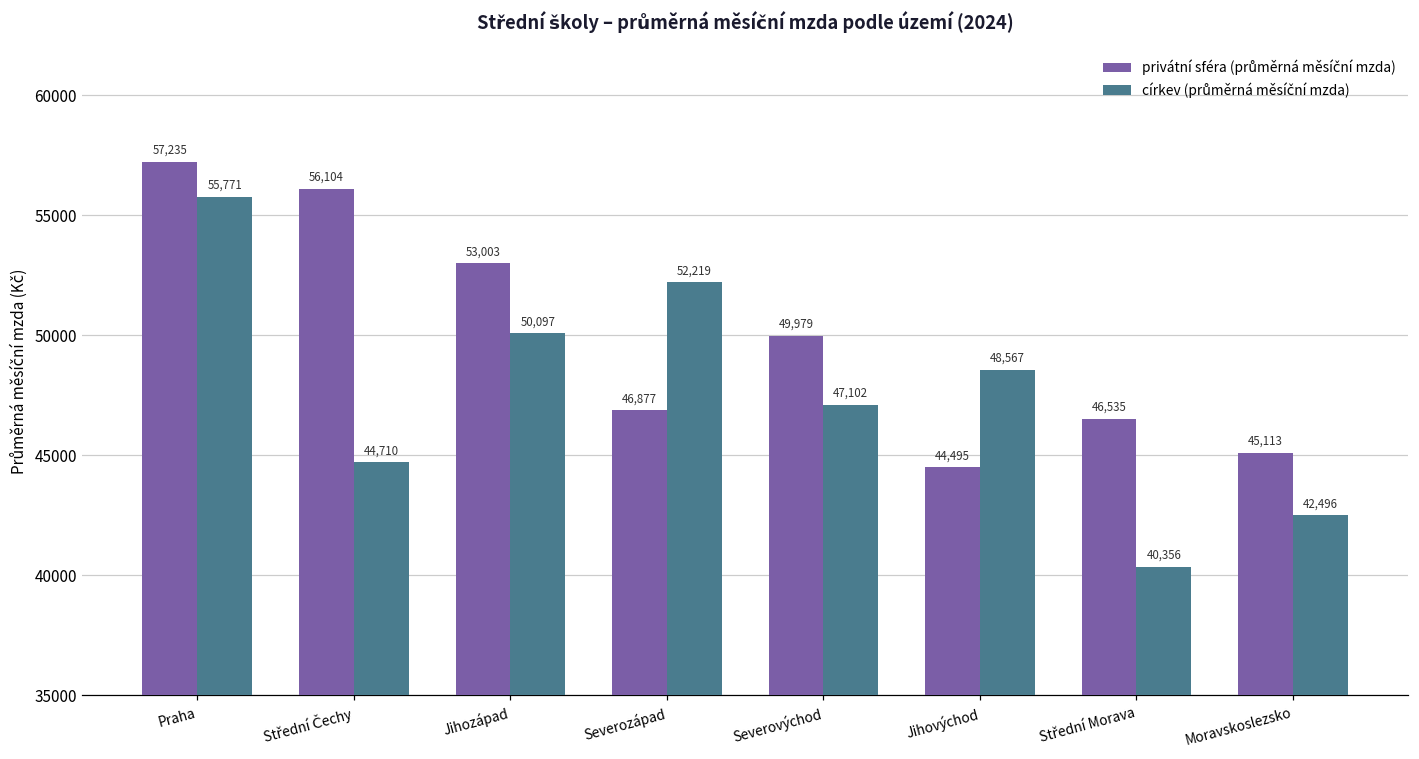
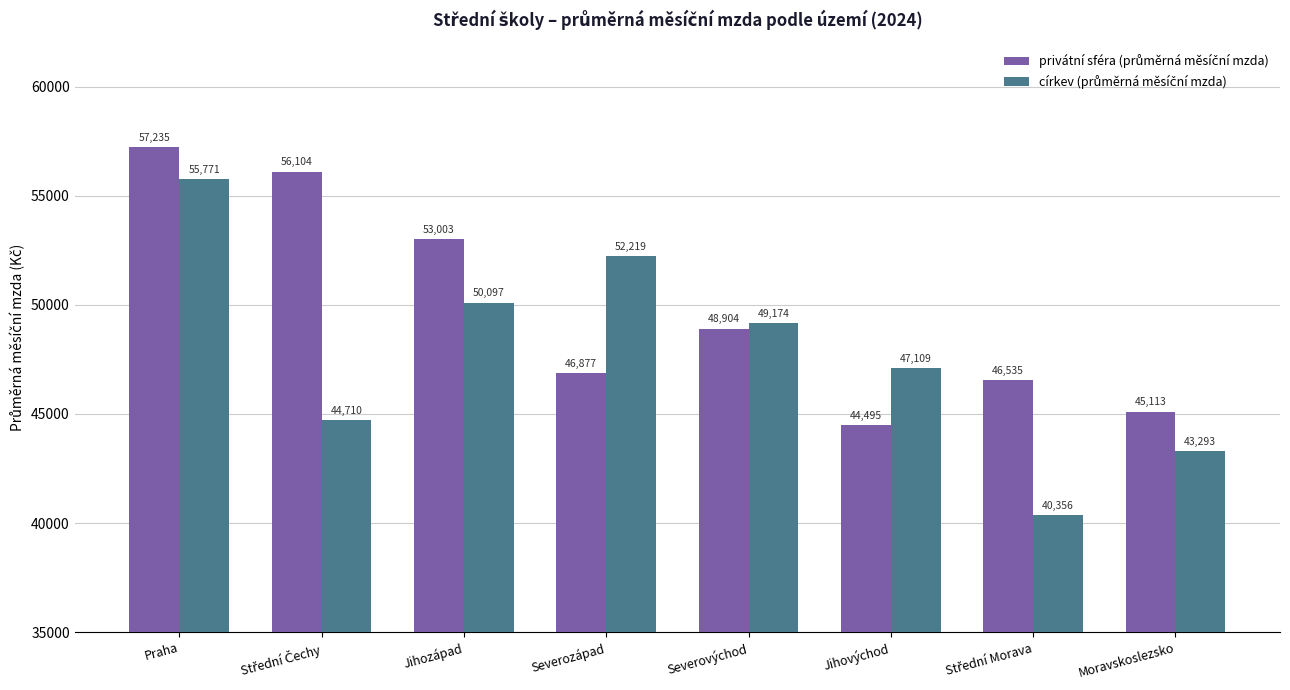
privátní sféra (průměrná měsíční mzda), Severovýchod: 49,979 -> 48,904
církev (průměrná měsíční mzda), Severovýchod: 47,102 -> 49,174
církev (průměrná měsíční mzda), Jihovýchod: 48,567 -> 47,109
církev (průměrná měsíční mzda), Moravskoslezsko: 42,496 -> 43,293
